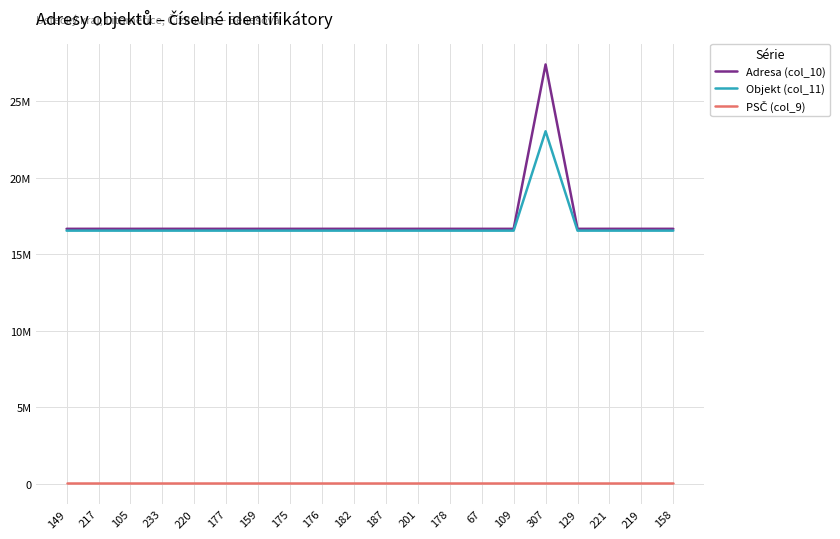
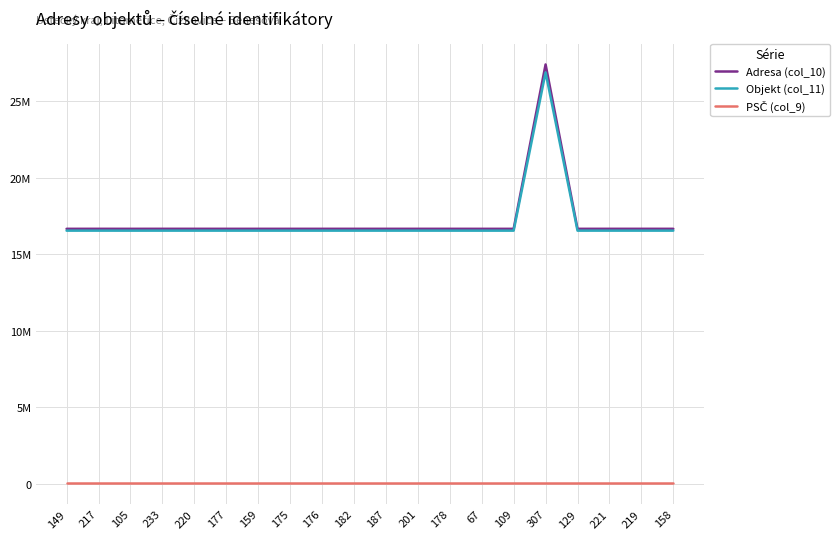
Objekt (col_11), 307: 23000000 -> 26900000
